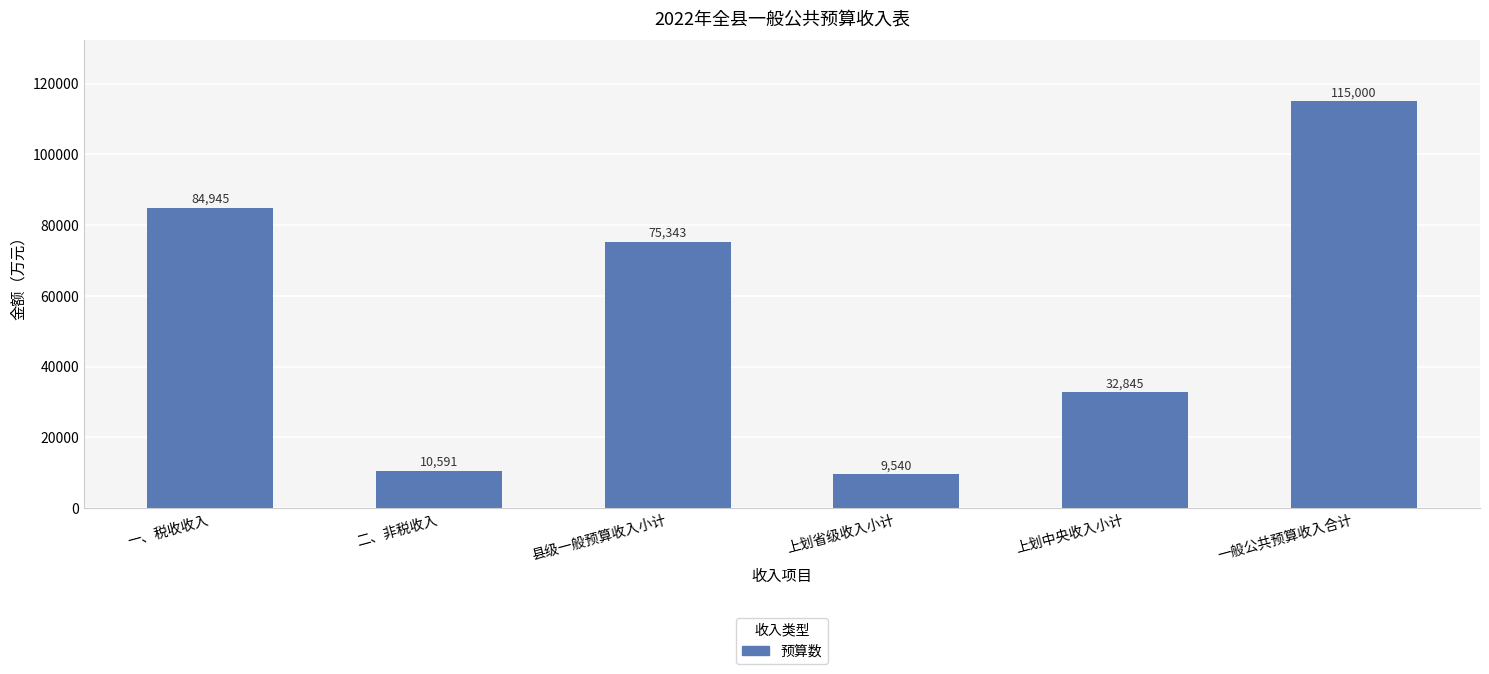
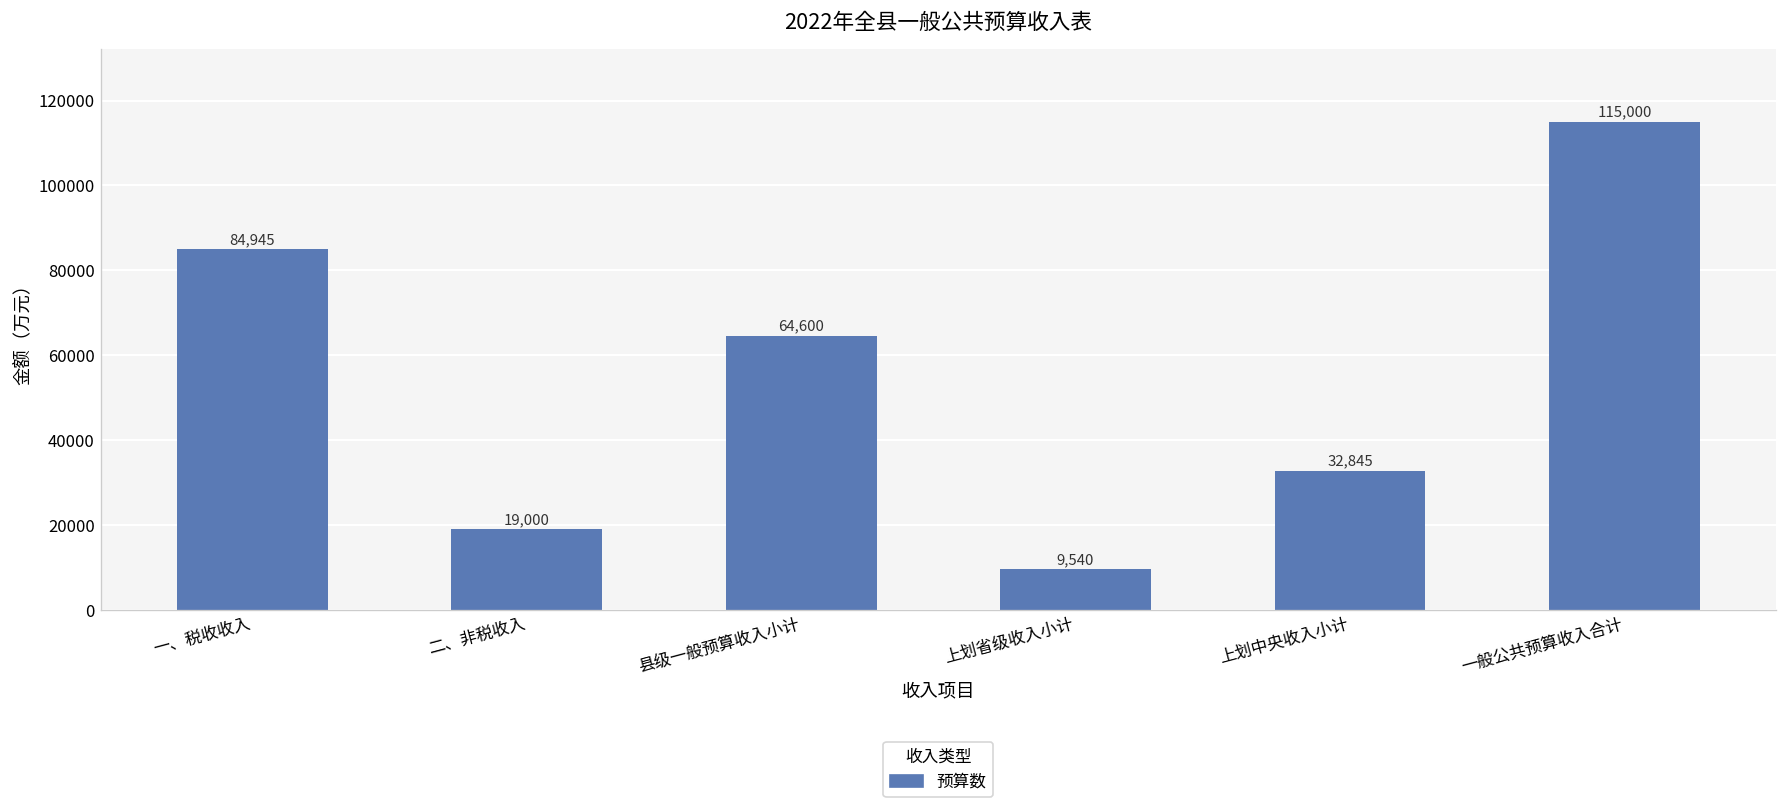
二、非税收入: 10,591 -> 19,000
县级一般预算收入小计: 75,343 -> 64,600
